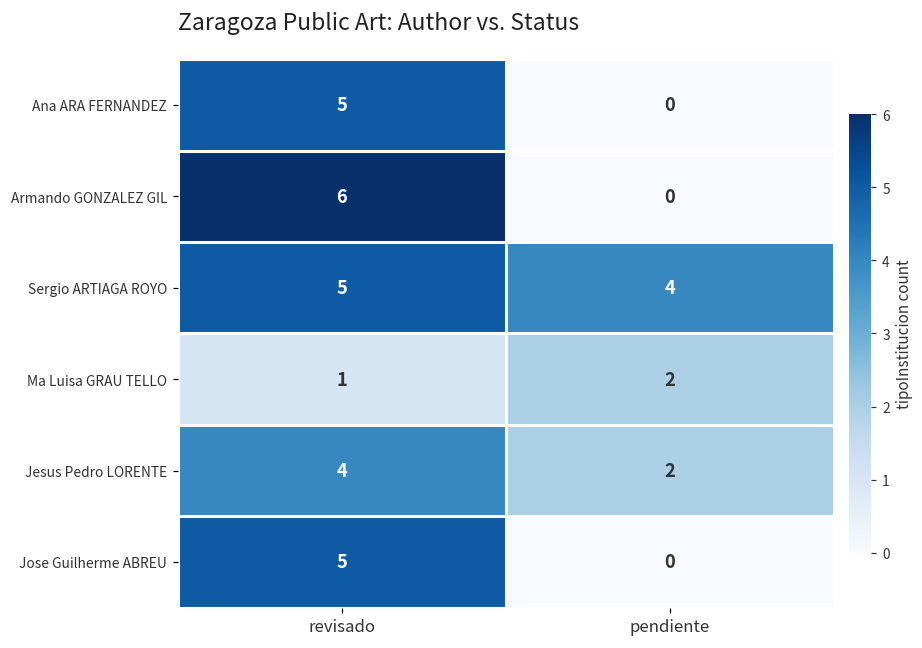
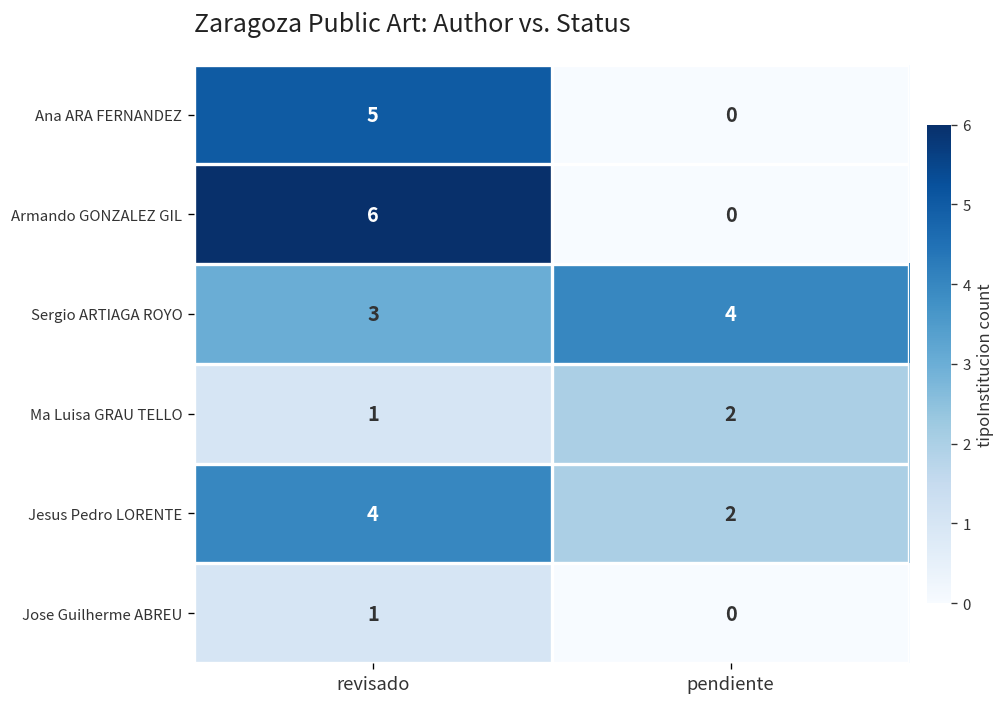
Sergio ARTIAGA ROYO, revisado: 5 -> 3
Jose Guilherme ABREU, revisado: 5 -> 1
